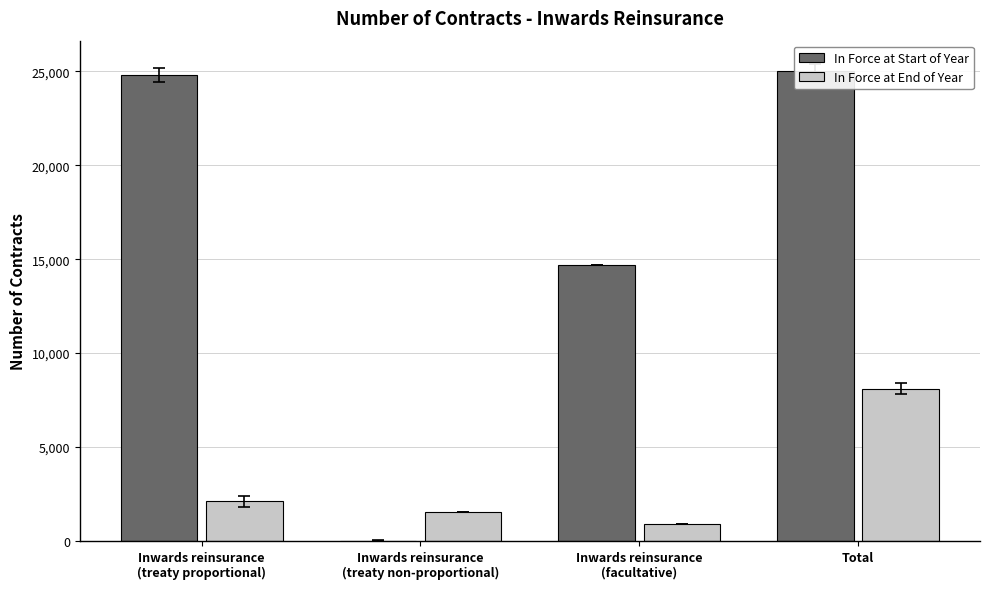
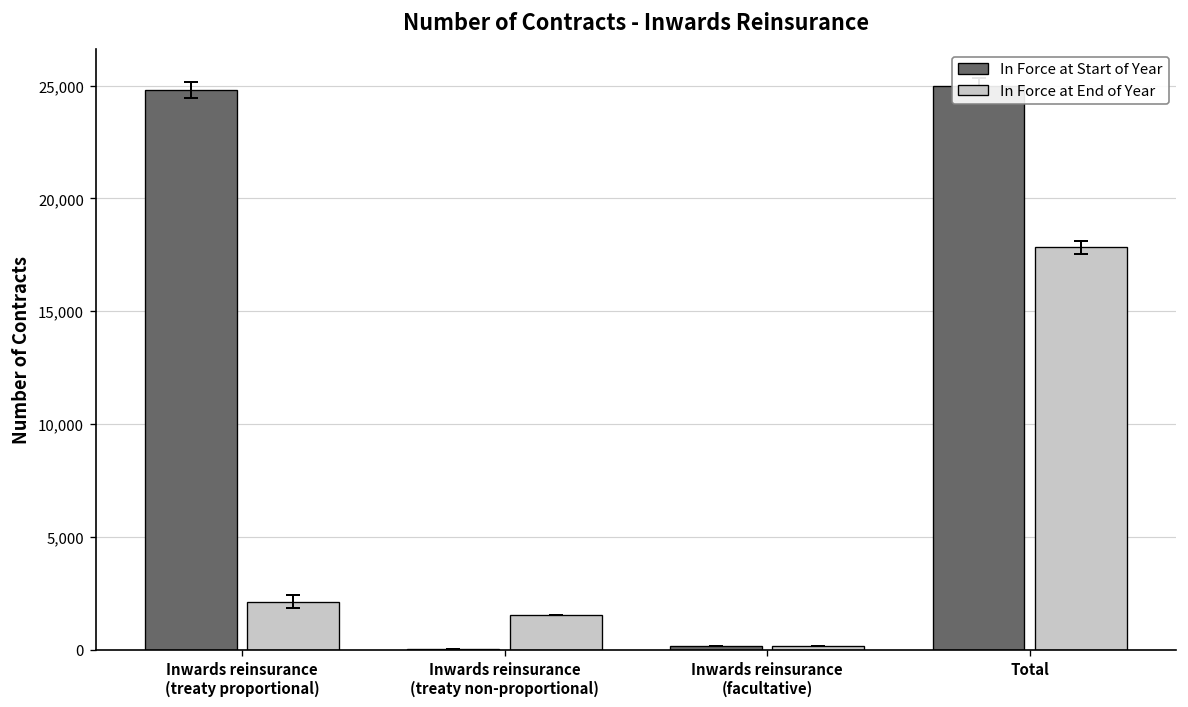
In Force at Start of Year, Inwards reinsurance (facultative): 14,700 -> 200
In Force at End of Year, Inwards reinsurance (facultative): 900 -> 200
In Force at End of Year, Total: 8,100 -> 17,800
